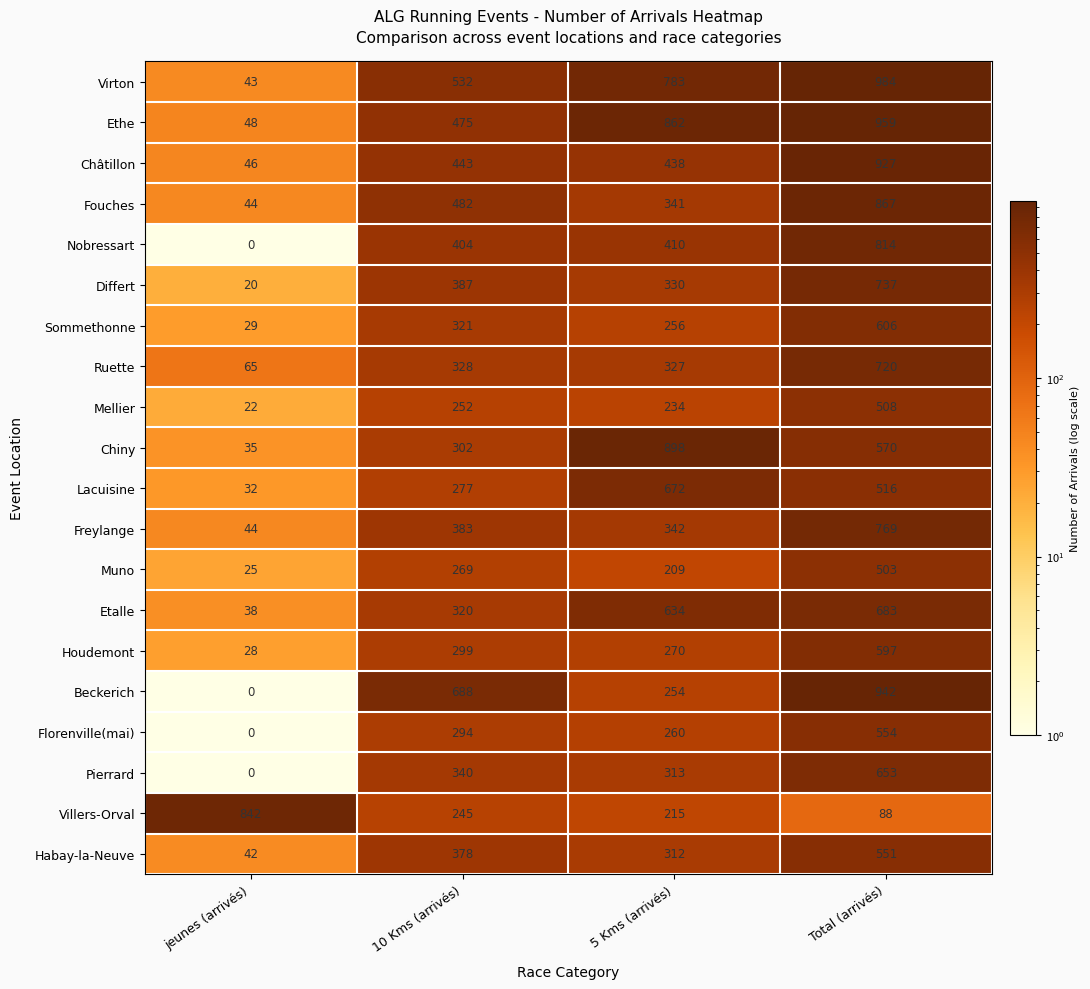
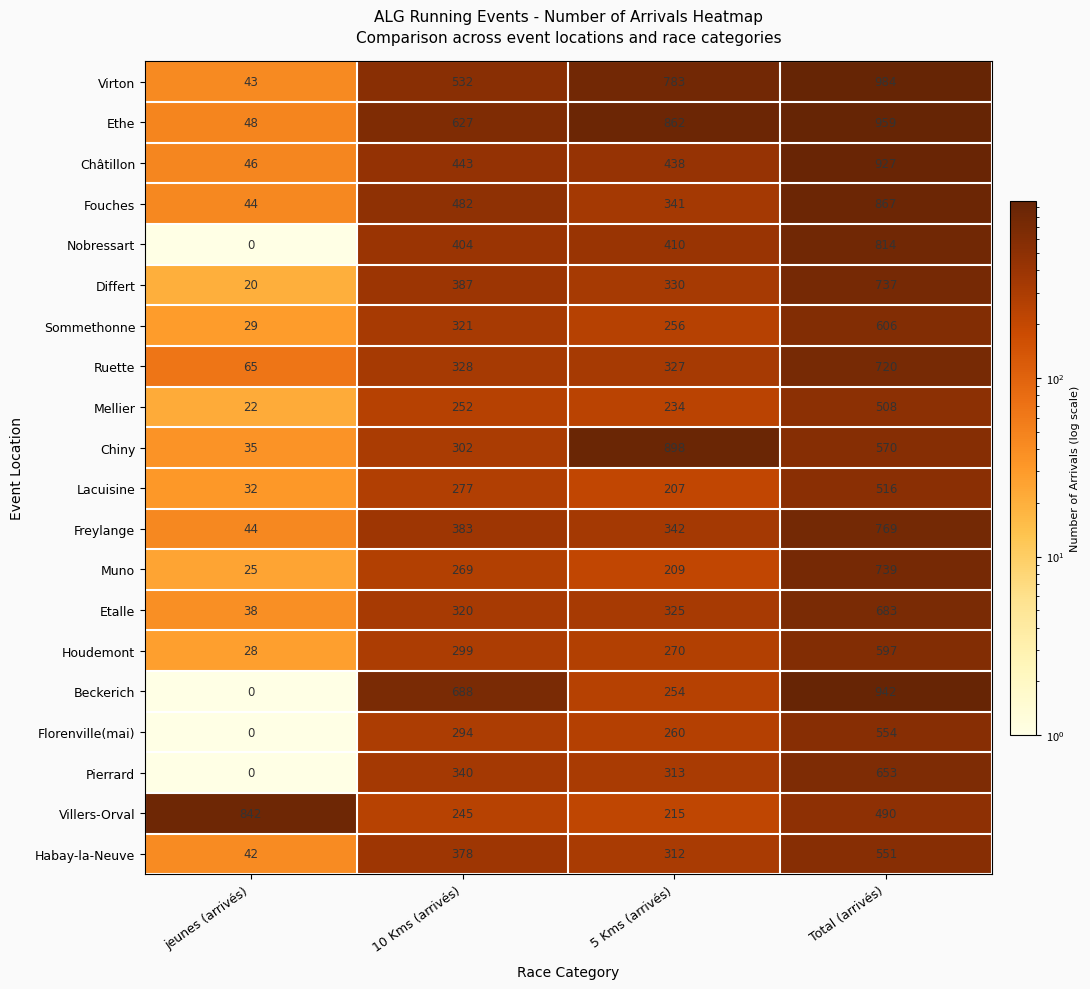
Ethe, 10 Kms (arrivés): 475 -> 627
Lacuisine, 5 Kms (arrivés): 672 -> 207
Muno, Total (arrivés): 503 -> 739
Etalle, 5 Kms (arrivés): 634 -> 325
Villers-Orval, Total (arrivés): 88 -> 490
